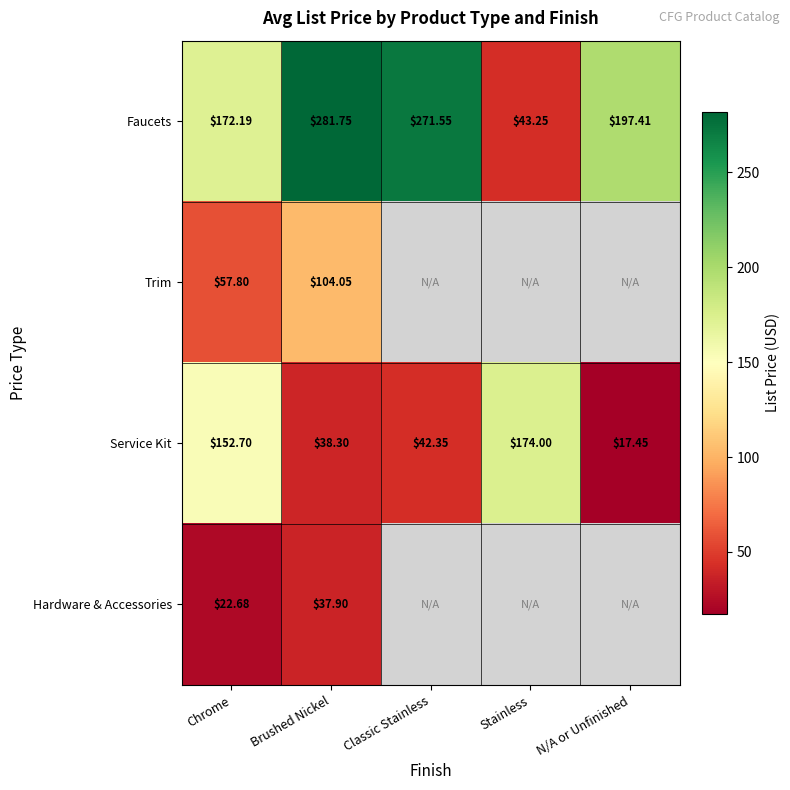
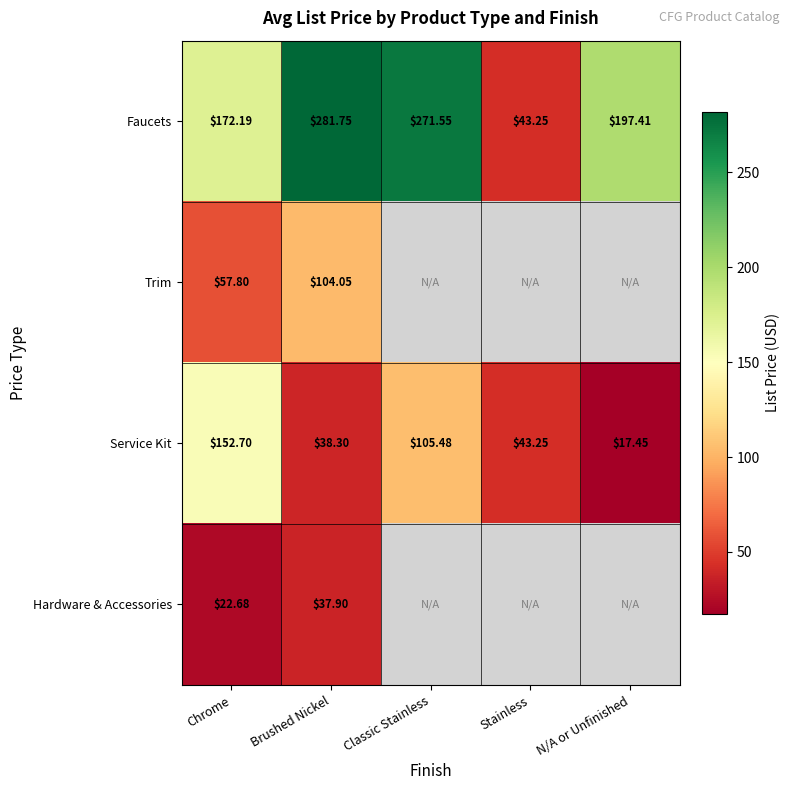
Service Kit, Classic Stainless: $42.35 -> $105.48
Service Kit, Stainless: $174.00 -> $43.25
